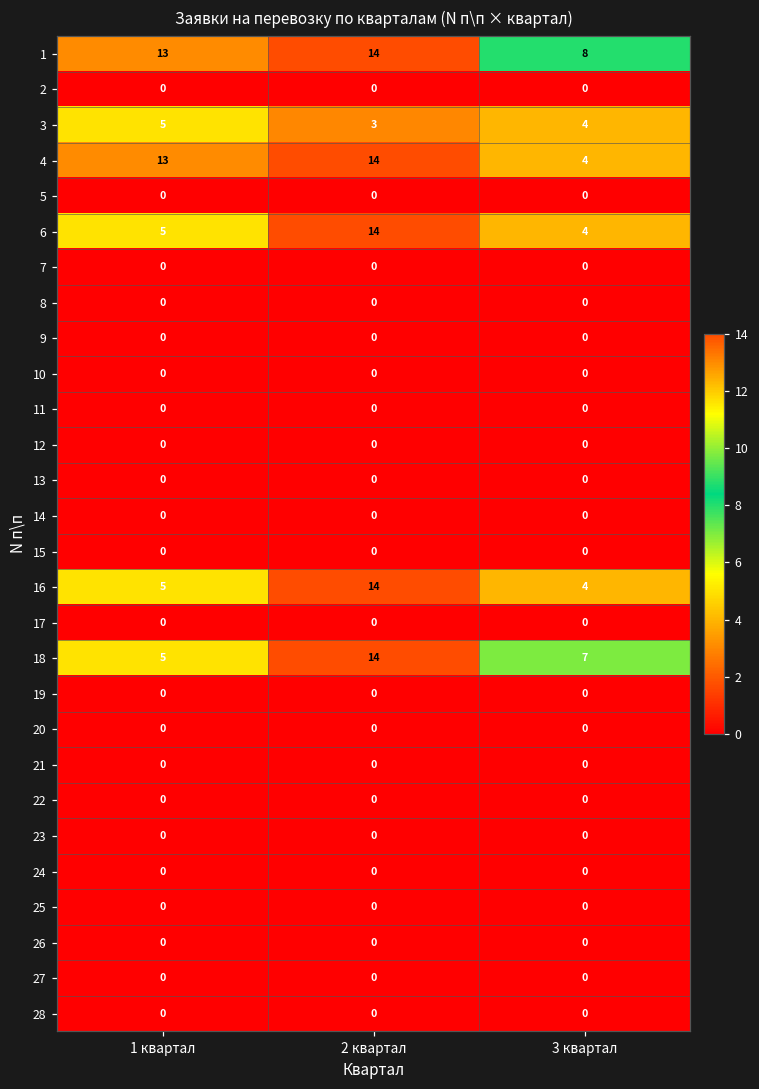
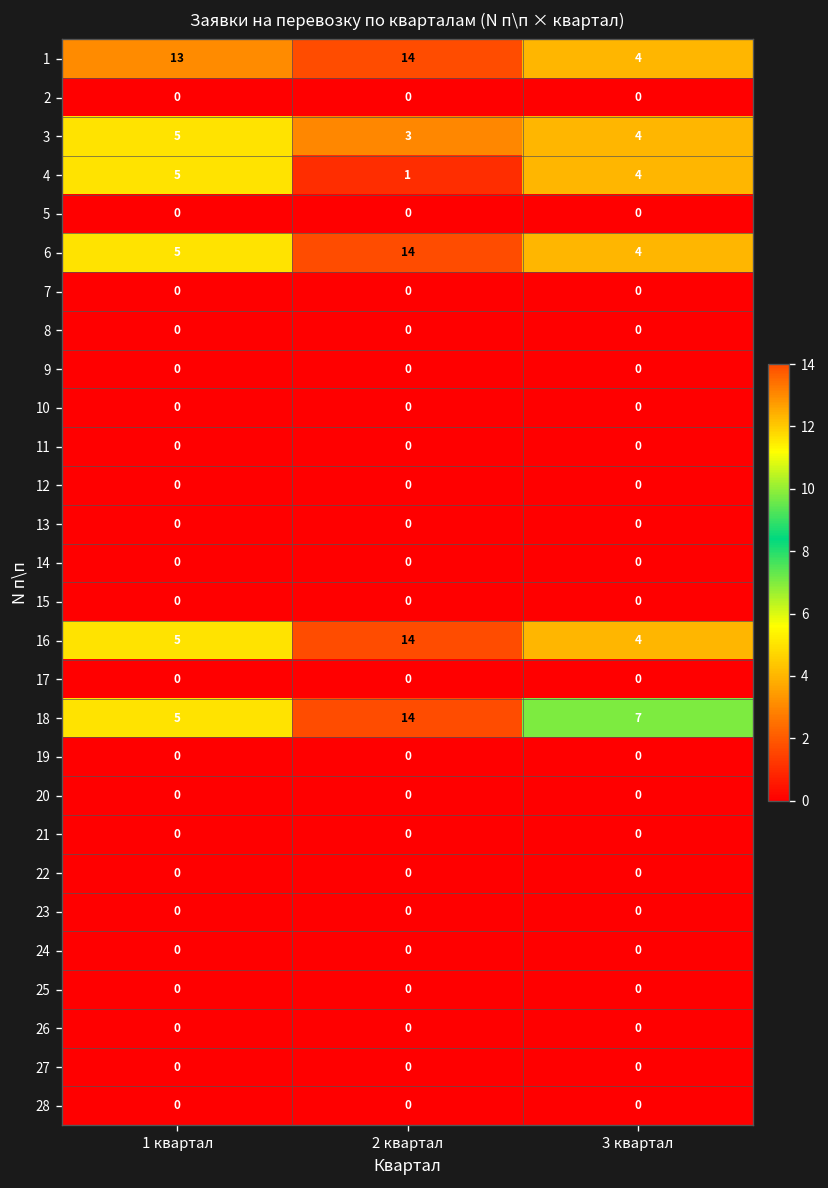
1, 3 квартал: 8 -> 4
4, 1 квартал: 13 -> 5
4, 2 квартал: 14 -> 1
